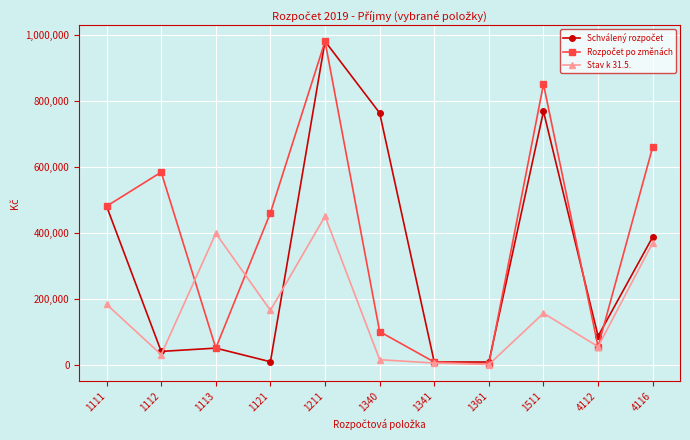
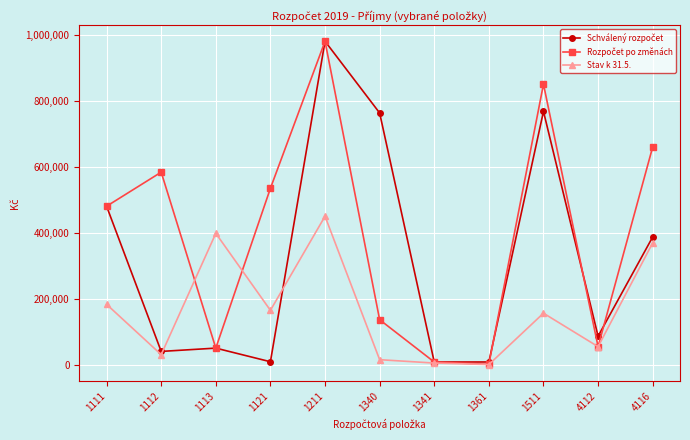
Rozpočet po změnách, 1121: 460,000 -> 530,000
Rozpočet po změnách, 1340: 100,000 -> 140,000
